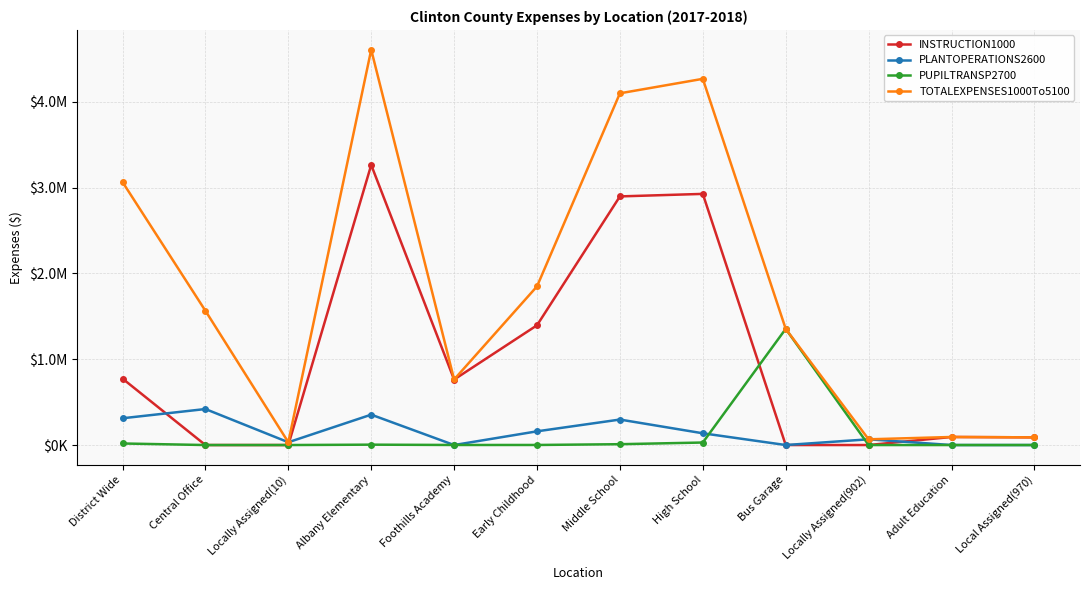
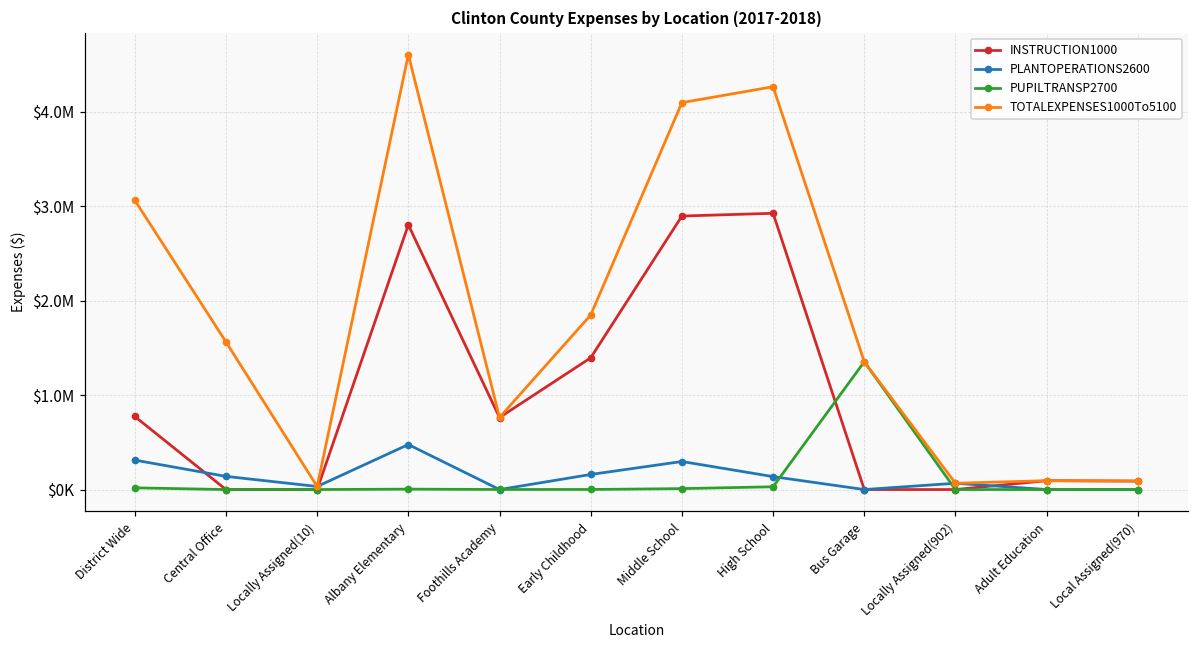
PLANTOPERATIONS2600, Central Office: $400000 -> $100000
INSTRUCTION1000, Albany Elementary: $3300000 -> $2800000
PLANTOPERATIONS2600, Albany Elementary: $400000 -> $500000
